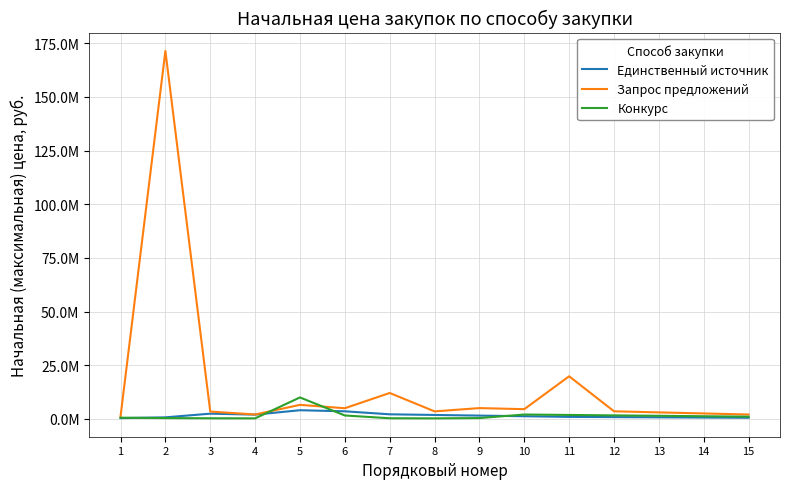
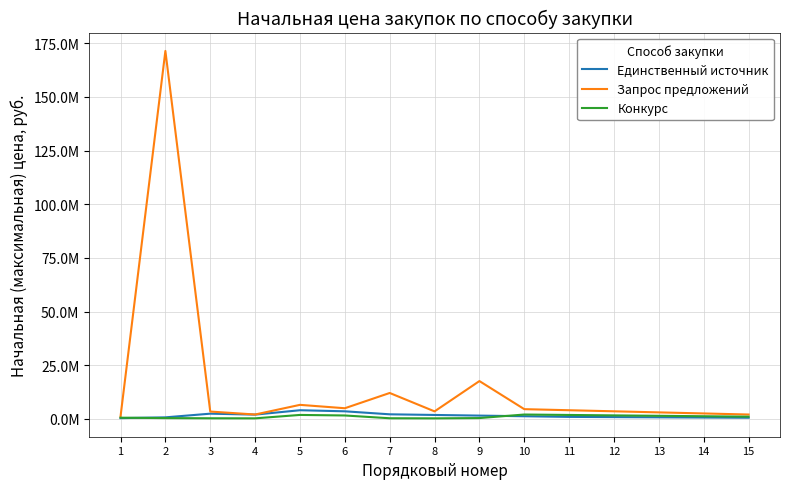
Конкурс, 5: 10000000 -> 2000000
Запрос предложений, 9: 5000000 -> 18000000
Запрос предложений, 11: 20000000 -> 4000000
